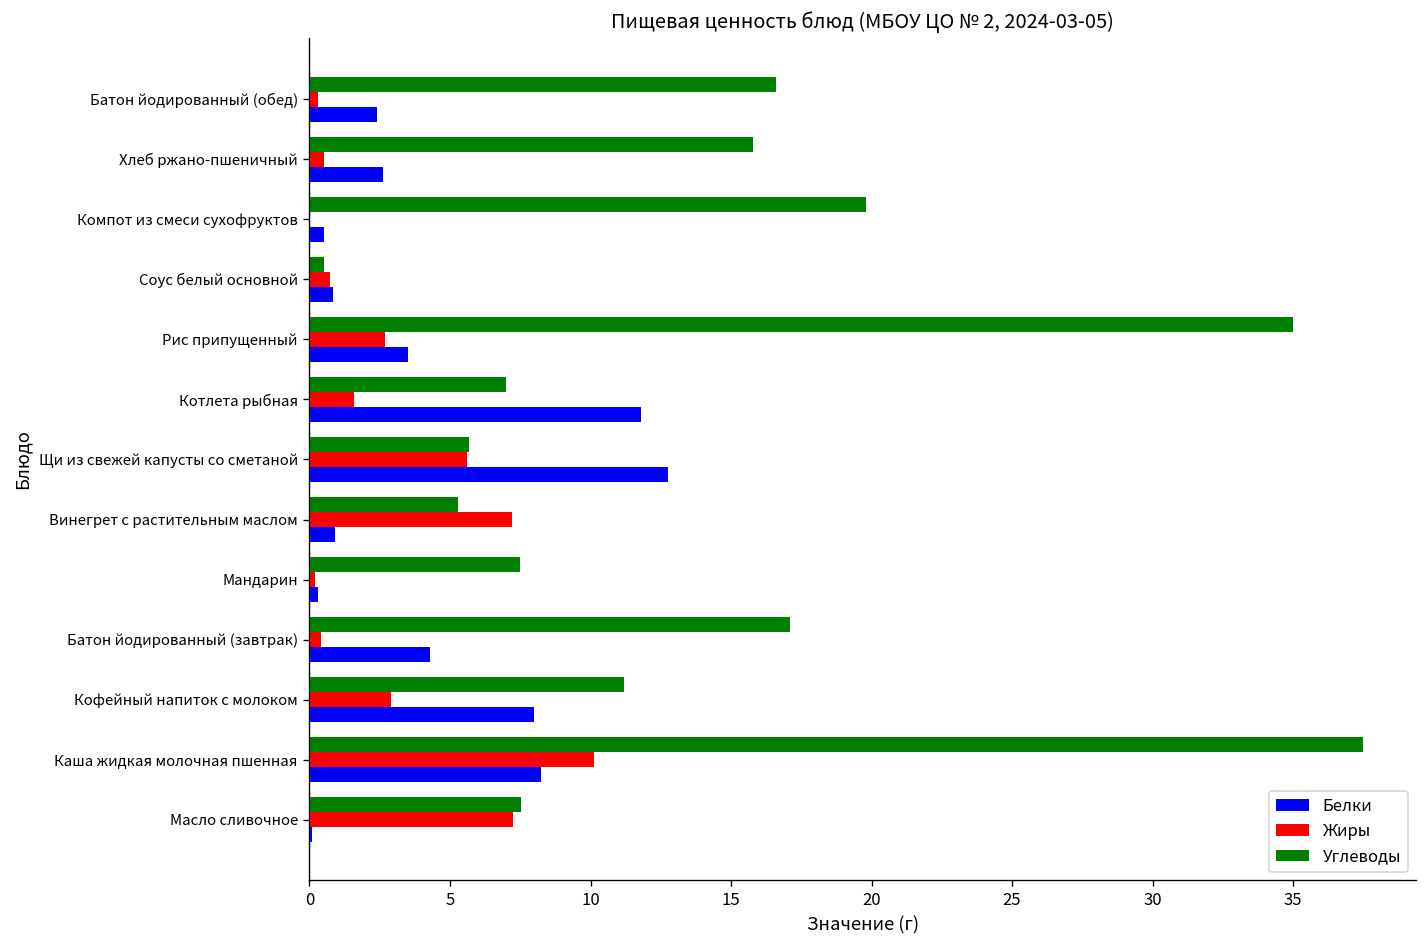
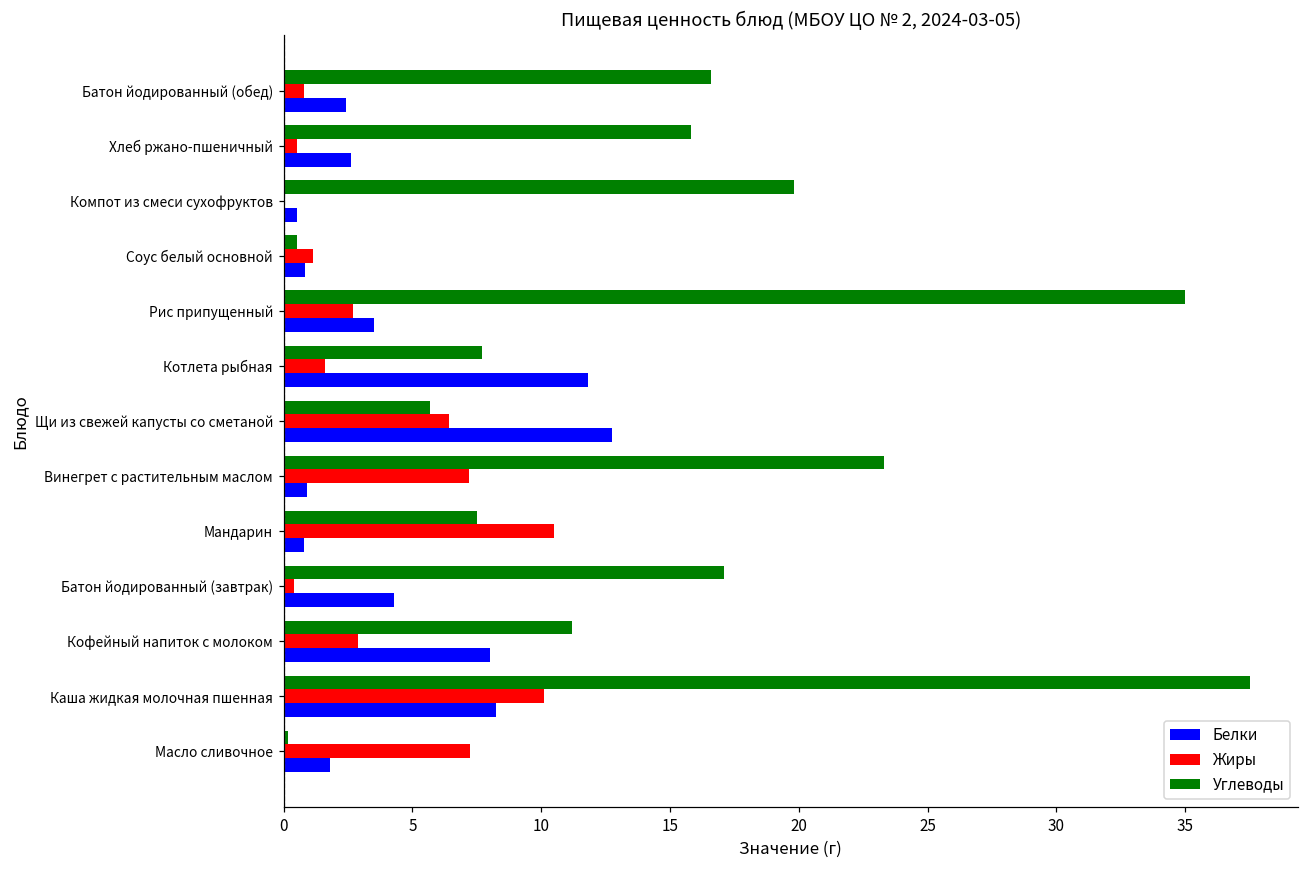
Жиры, Батон йодированный (обед): 0.3 -> 0.8
Жиры, Соус белый основной: 0.7 -> 1.1
Углеводы, Котлета рыбная: 7.0 -> 7.7
Жиры, Щи из свежей капусты со сметаной: 5.6 -> 6.4
Углеводы, Винегрет с растительным маслом: 5.3 -> 23.3
Жиры, Мандарин: 0.2 -> 10.5
Белки, Мандарин: 0.3 -> 0.8
Углеводы, Масло сливочное: 7.5 -> 0.2
Белки, Масло сливочное: 0.1 -> 1.8
